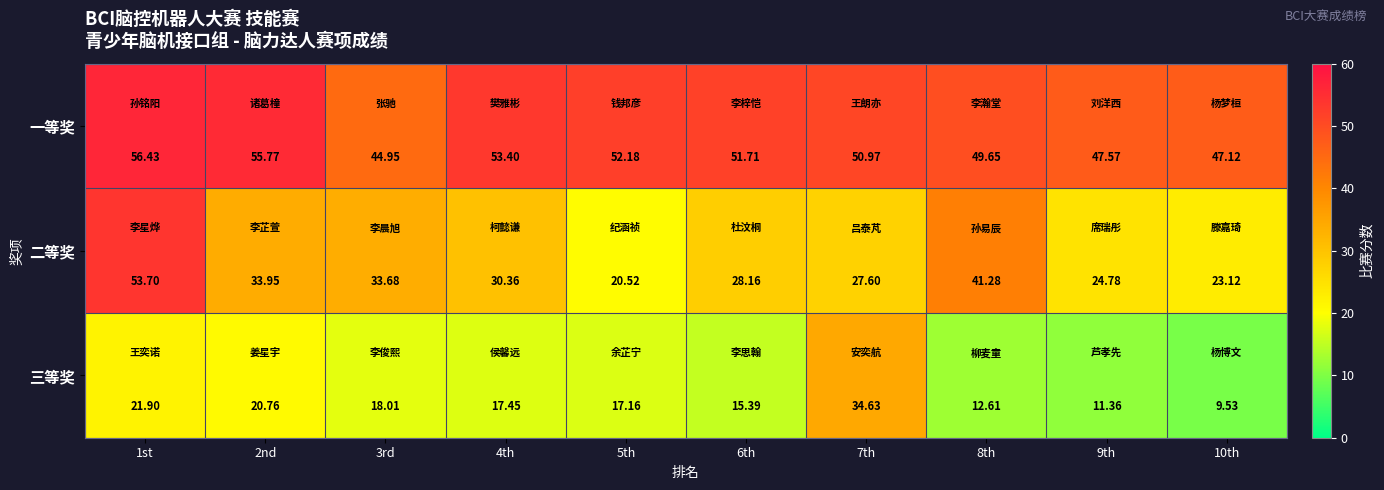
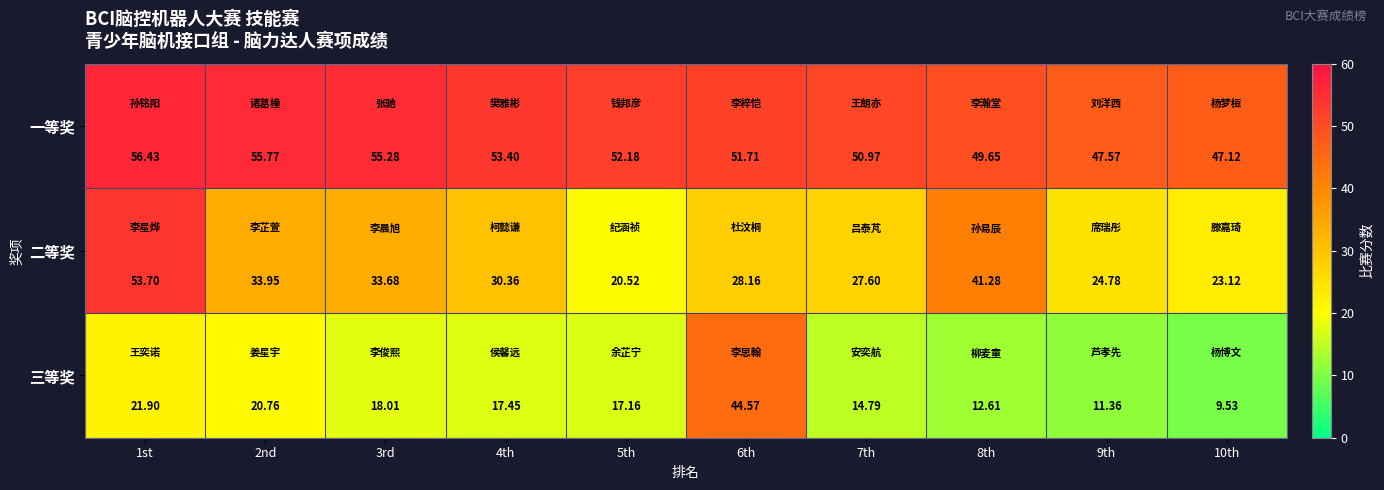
一等奖, 3rd: 44.95 -> 55.28
三等奖, 6th: 15.39 -> 44.57
三等奖, 7th: 34.63 -> 14.79
